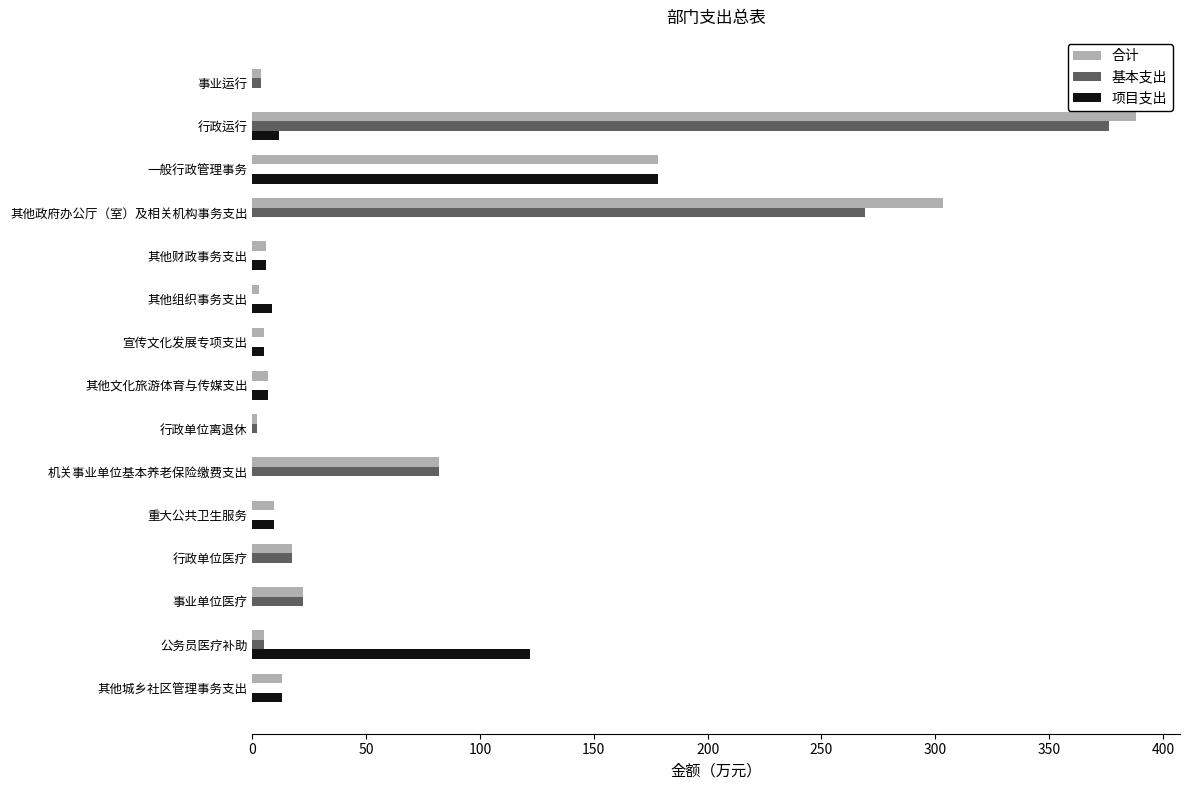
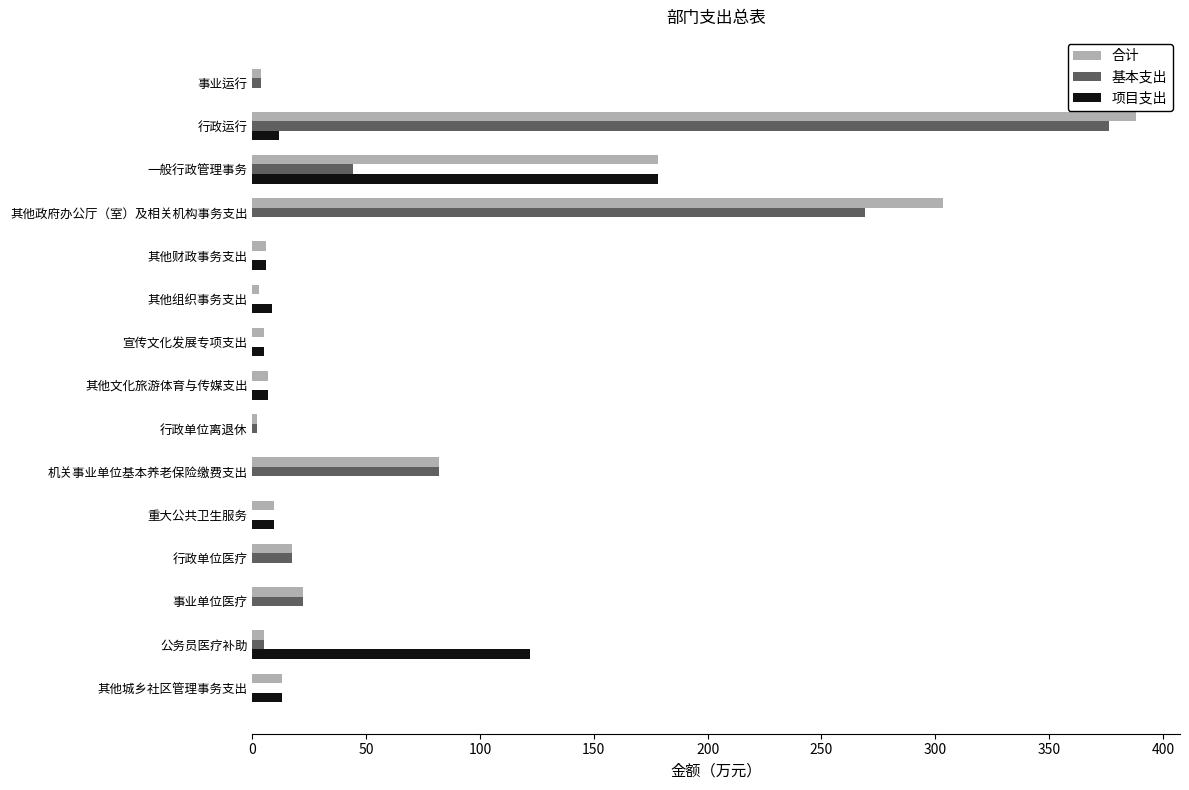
基本支出, 一般行政管理事务: 0 -> 44
